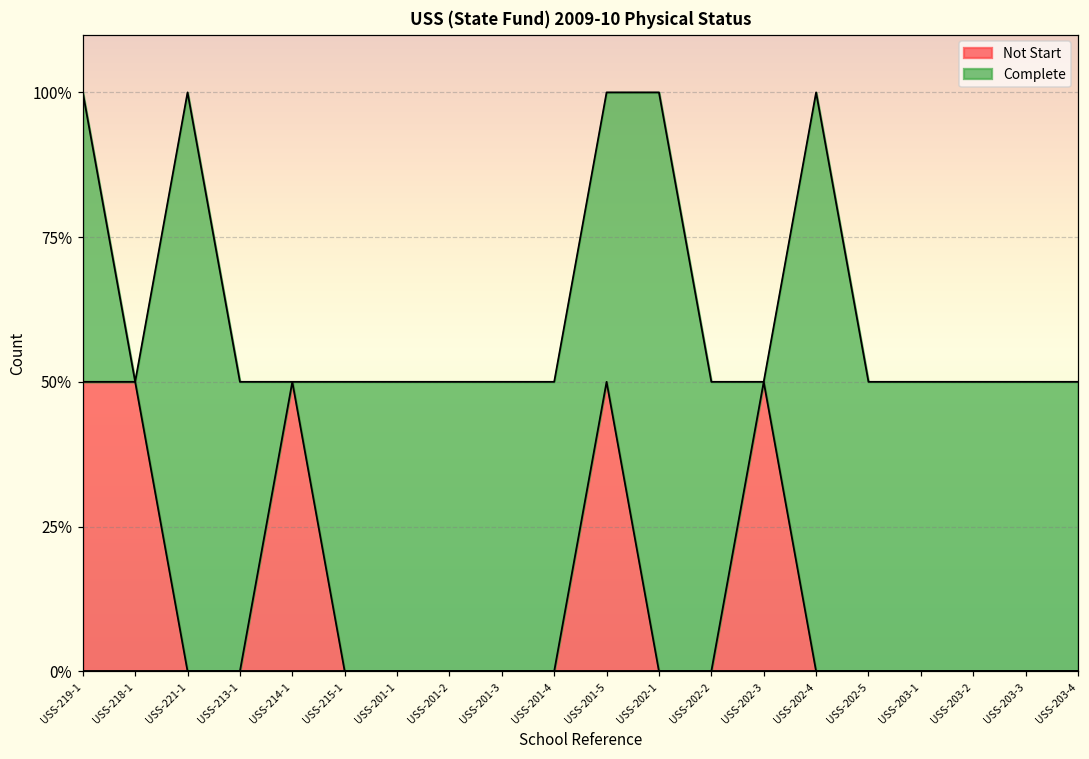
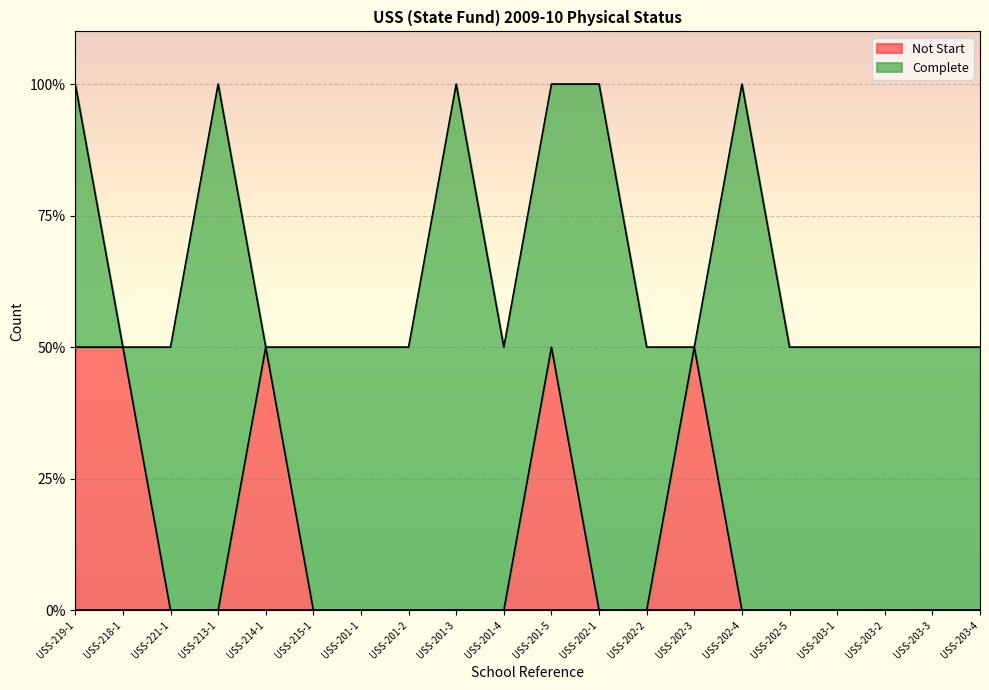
Complete, USS-221-1: 100% -> 50%
Complete, USS-213-1: 50% -> 100%
Complete, USS-201-3: 50% -> 100%
